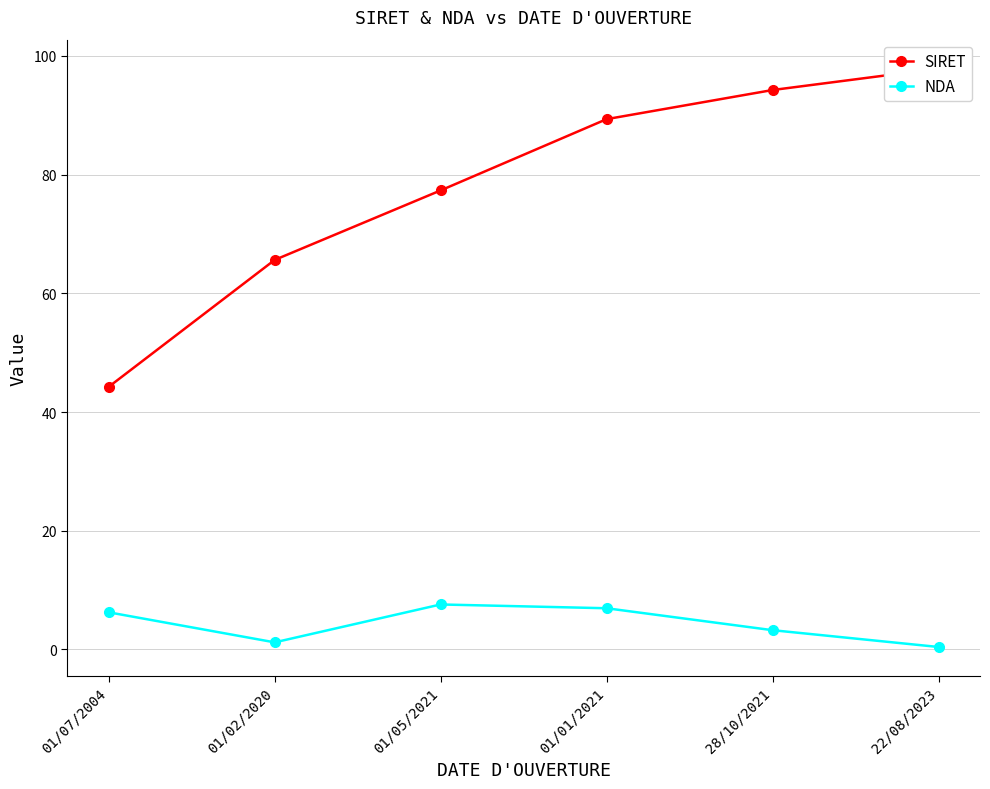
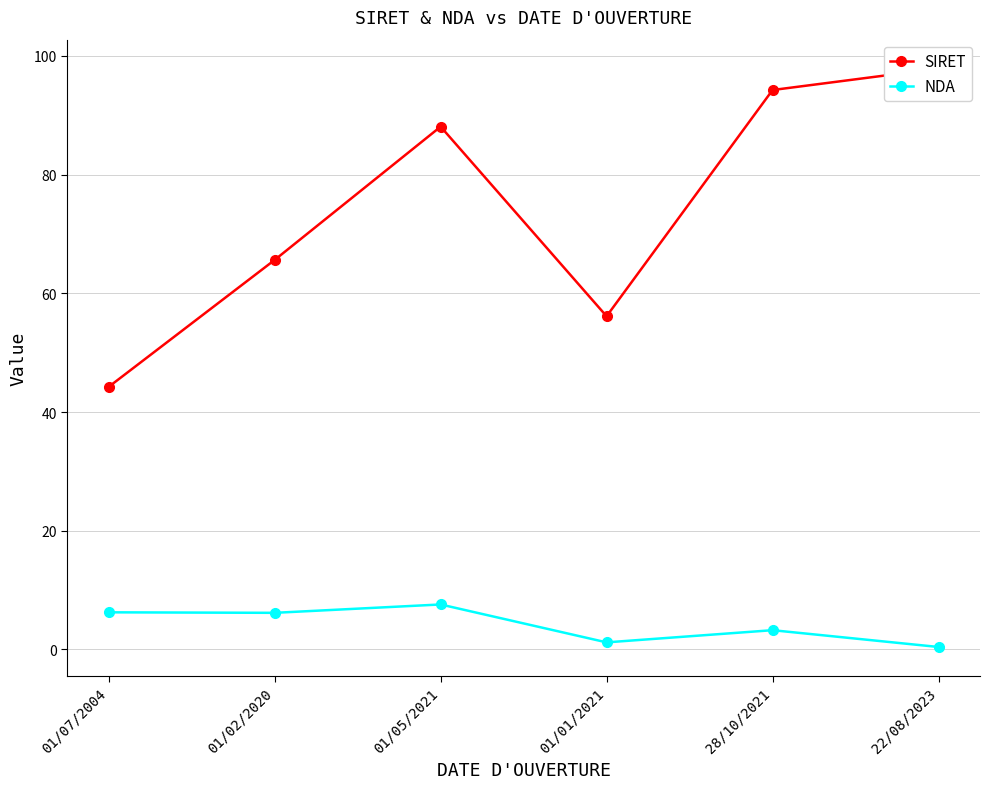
NDA, 01/02/2020: 1 -> 6
SIRET, 01/05/2021: 77 -> 88
SIRET, 01/01/2021: 89 -> 56
NDA, 01/01/2021: 7 -> 1
